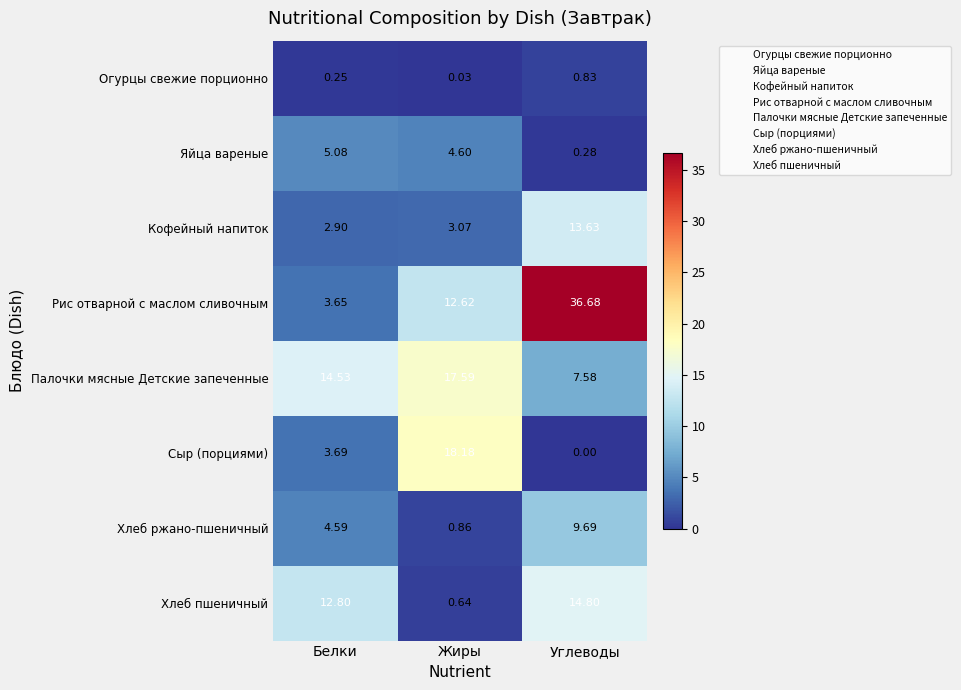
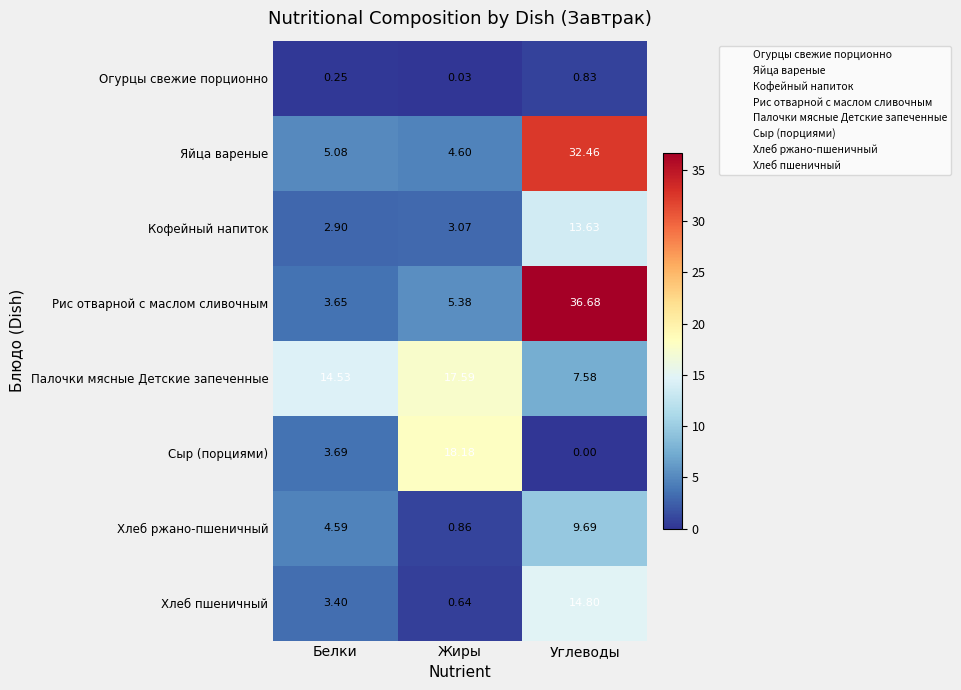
Яйца вареные, Углеводы: 0.28 -> 32.46
Рис отварной с маслом сливочным, Жиры: 12.62 -> 5.38
Хлеб пшеничный, Белки: 12.80 -> 3.40
